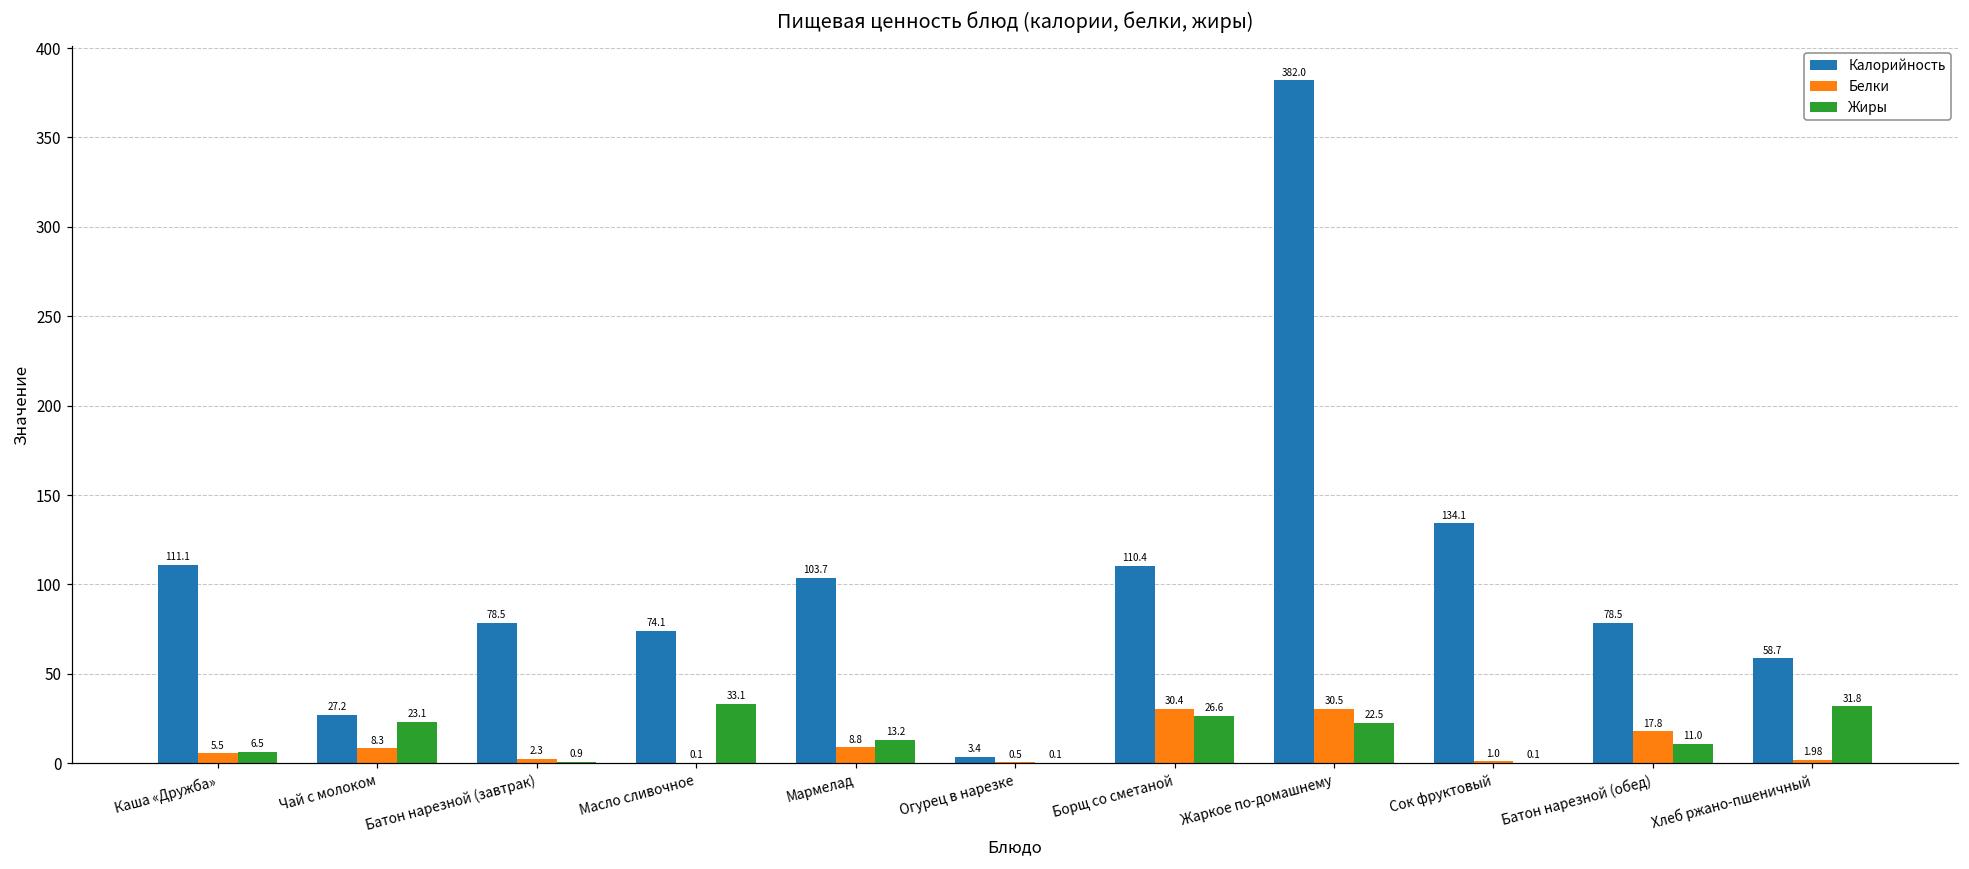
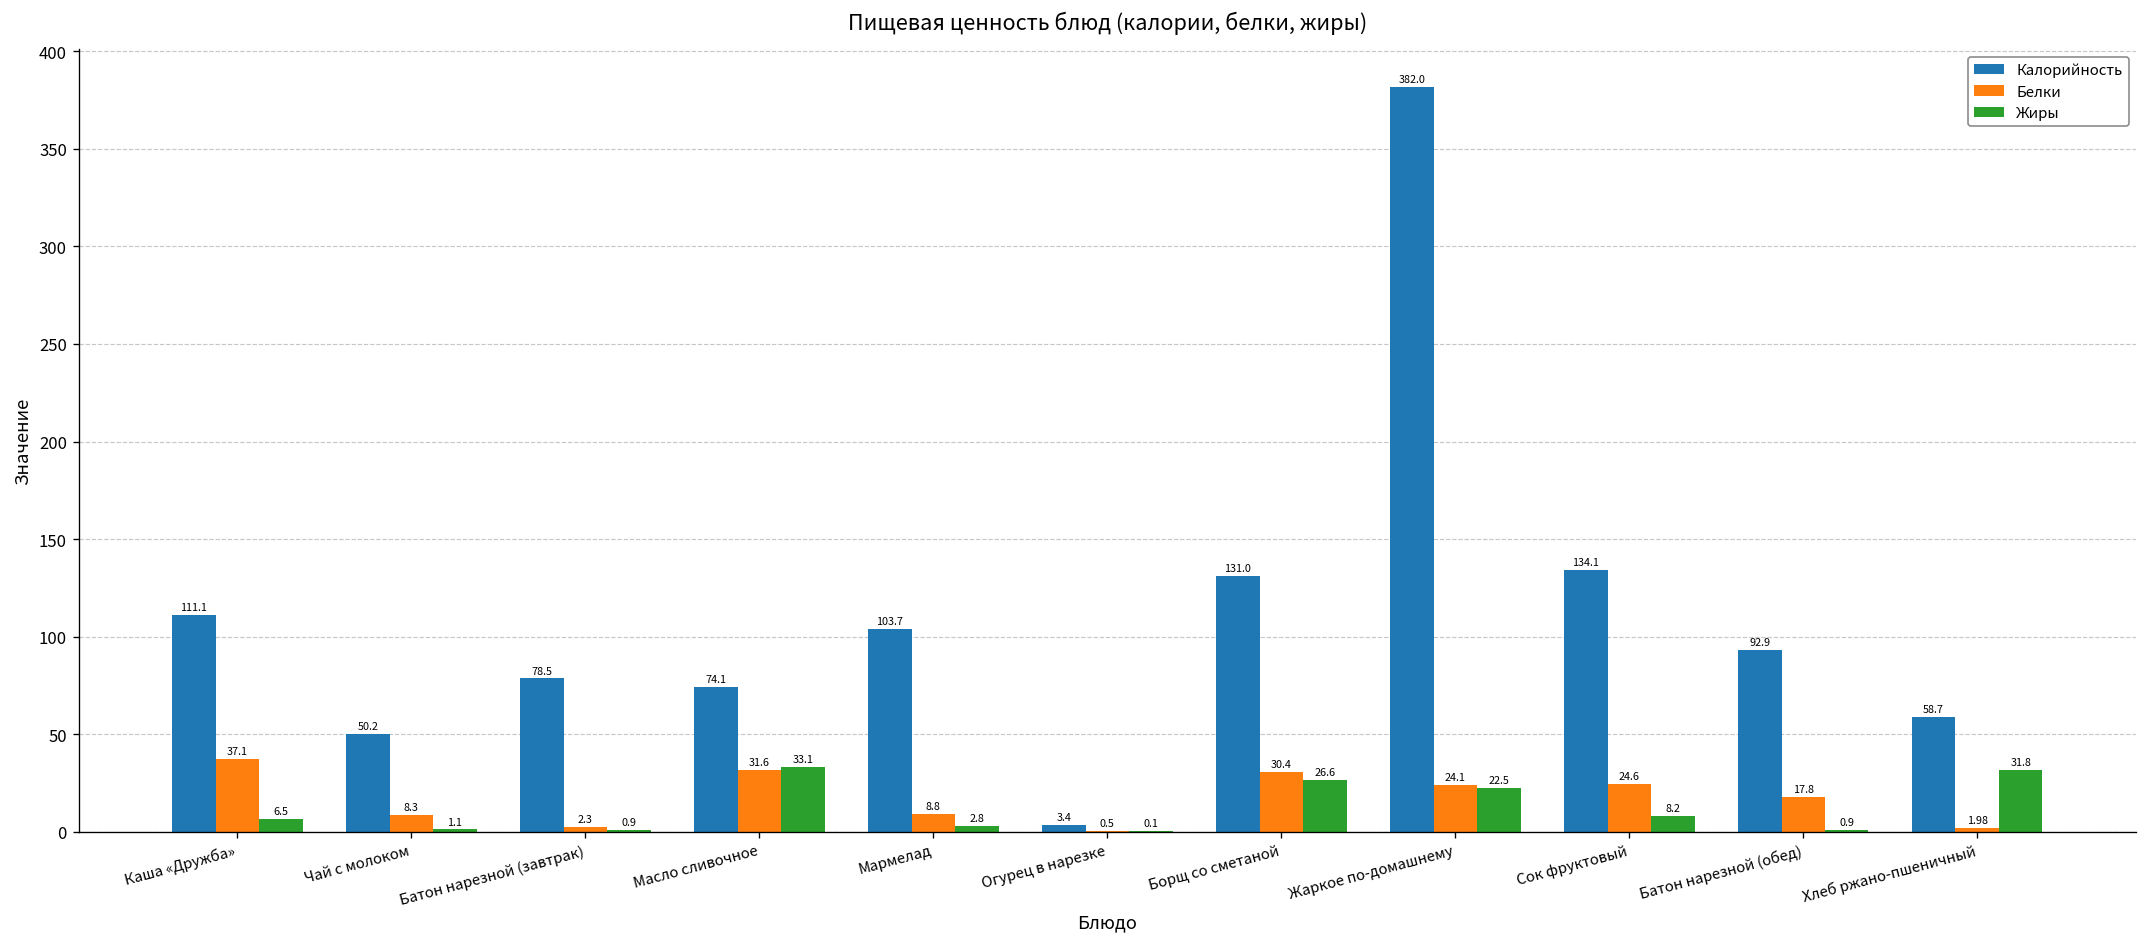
Белки, Каша «Дружба»: 5.5 -> 37.1
Калорийность, Чай с молоком: 27.2 -> 50.2
Жиры, Чай с молоком: 23.1 -> 1.1
Белки, Масло сливочное: 0.1 -> 31.6
Жиры, Мармелад: 13.2 -> 2.8
Калорийность, Борщ со сметаной: 110.4 -> 131.0
Белки, Жаркое по-домашнему: 30.5 -> 24.1
Белки, Сок фруктовый: 1.0 -> 24.6
Жиры, Сок фруктовый: 0.1 -> 8.2
Калорийность, Батон нарезной (обед): 78.5 -> 92.9
Жиры, Батон нарезной (обед): 11.0 -> 0.9
